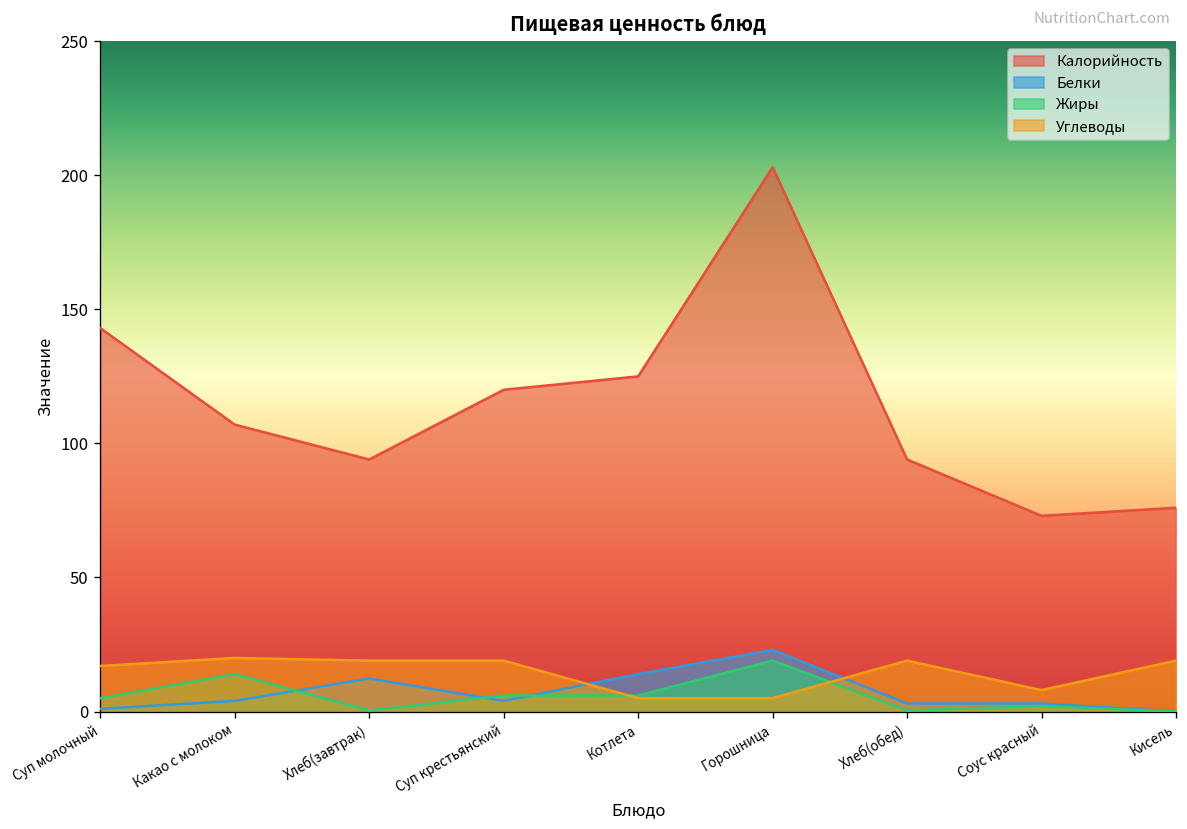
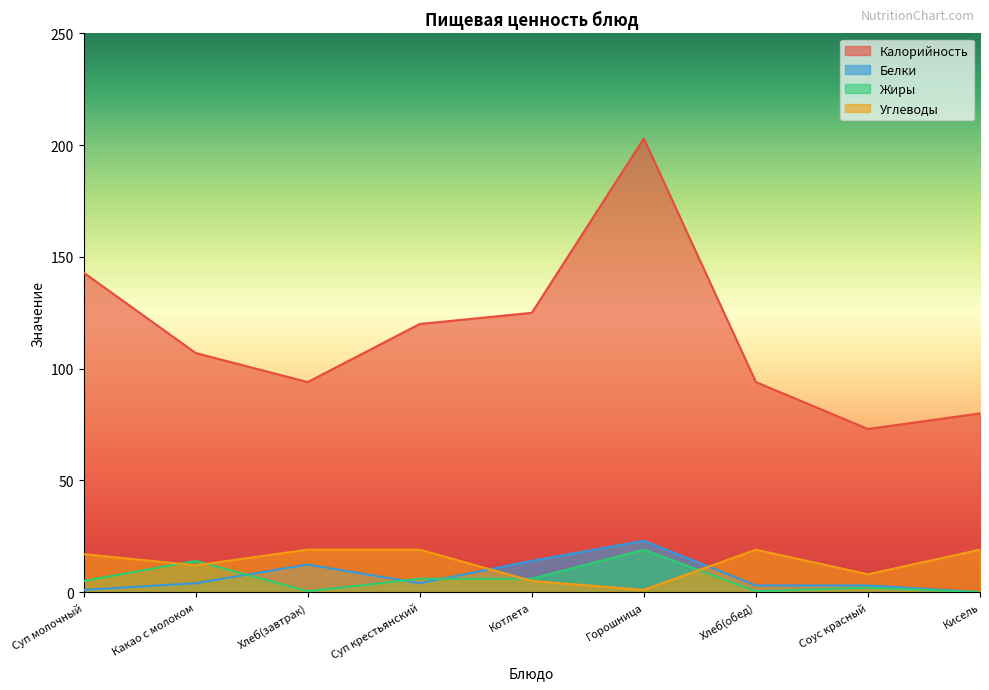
Углеводы, Какао с молоком: 20 -> 12
Углеводы, Горошница: 5 -> 1
Калорийность, Кисель: 76 -> 80
